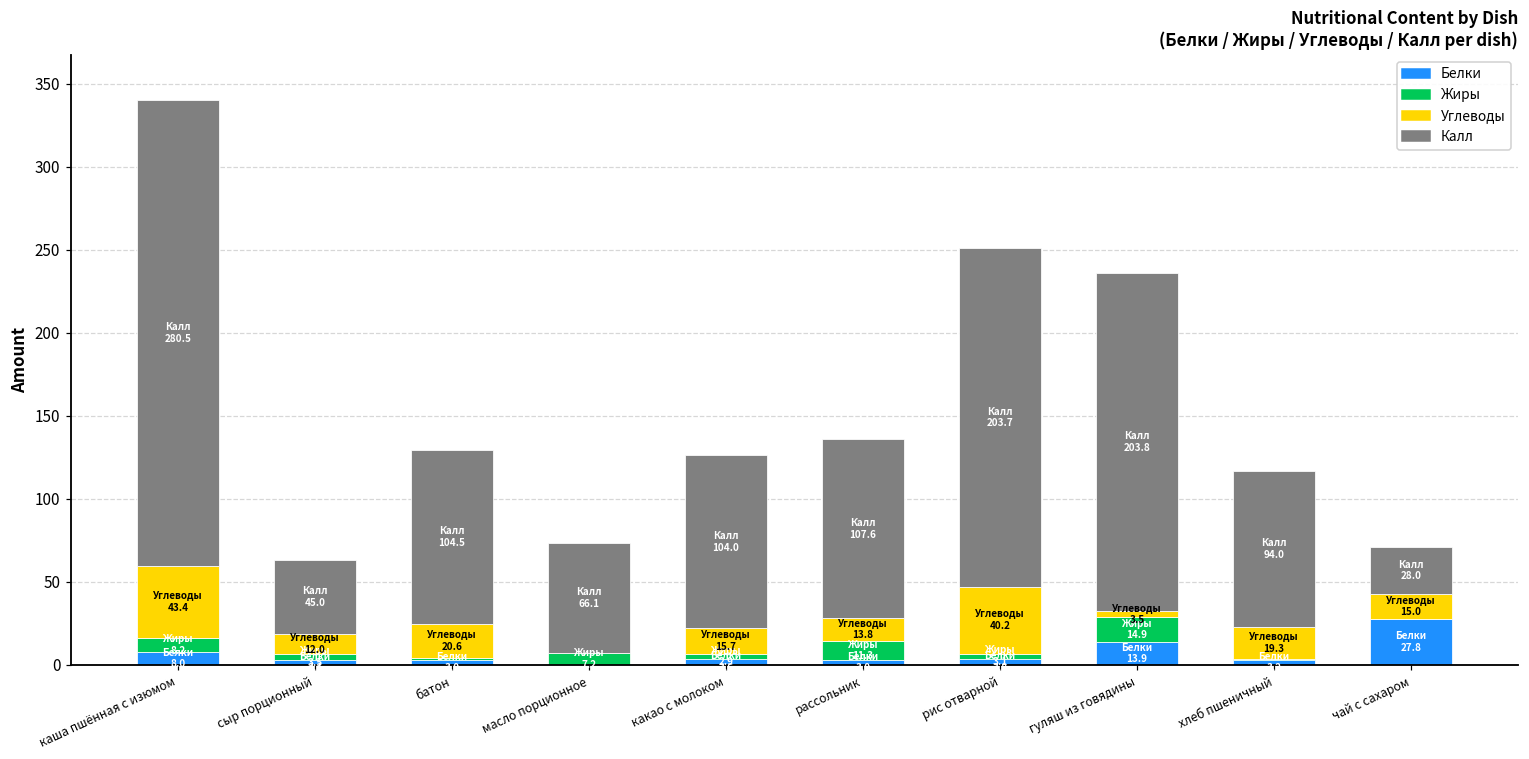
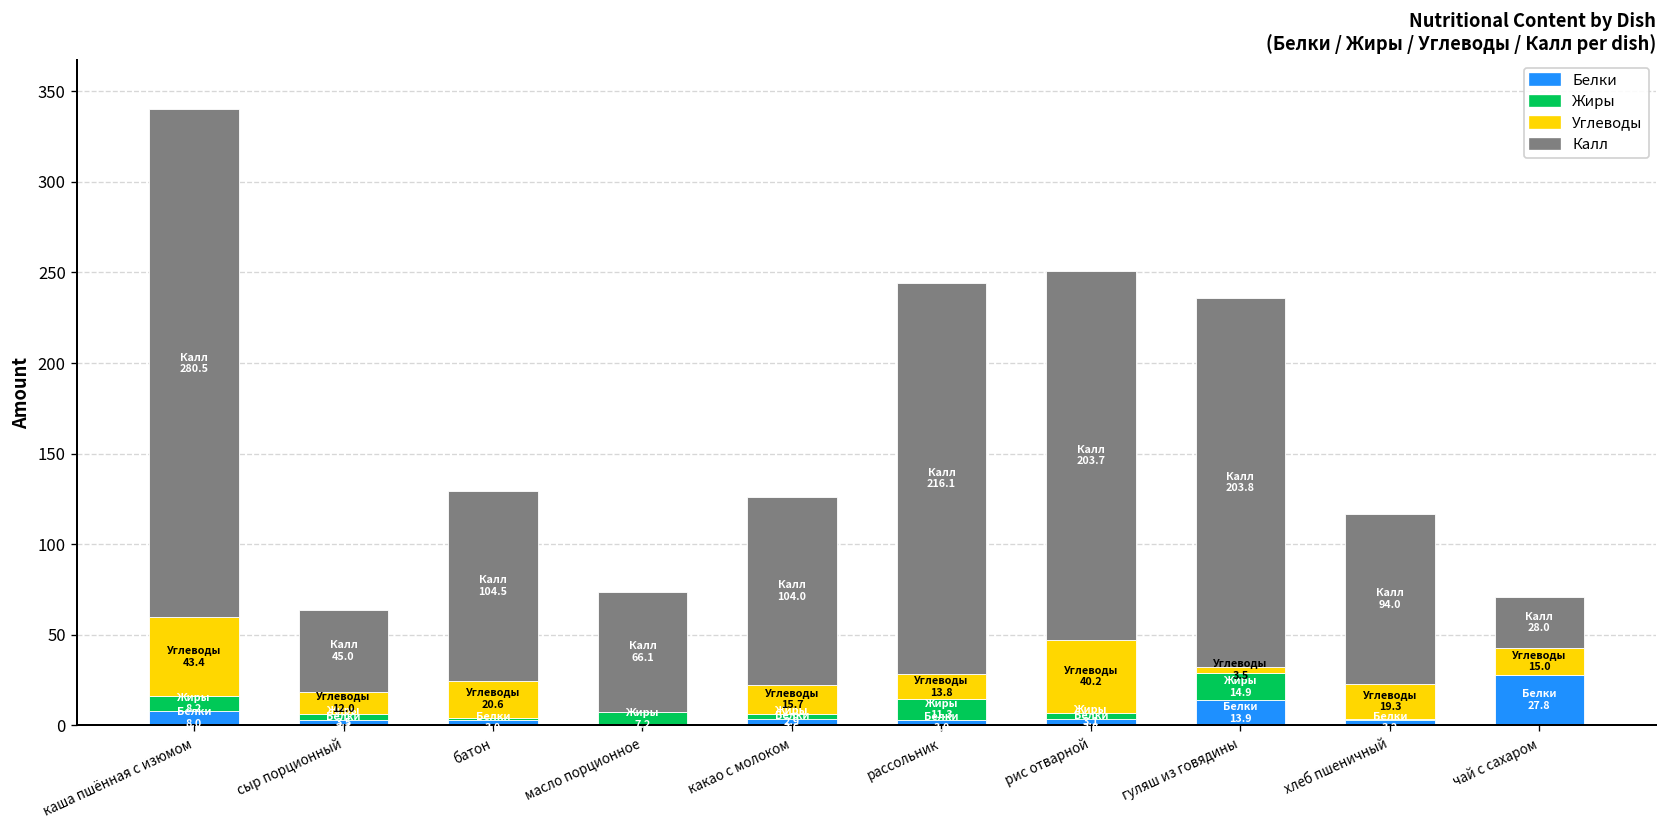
Калл, рассольник: 107.6 -> 216.1
